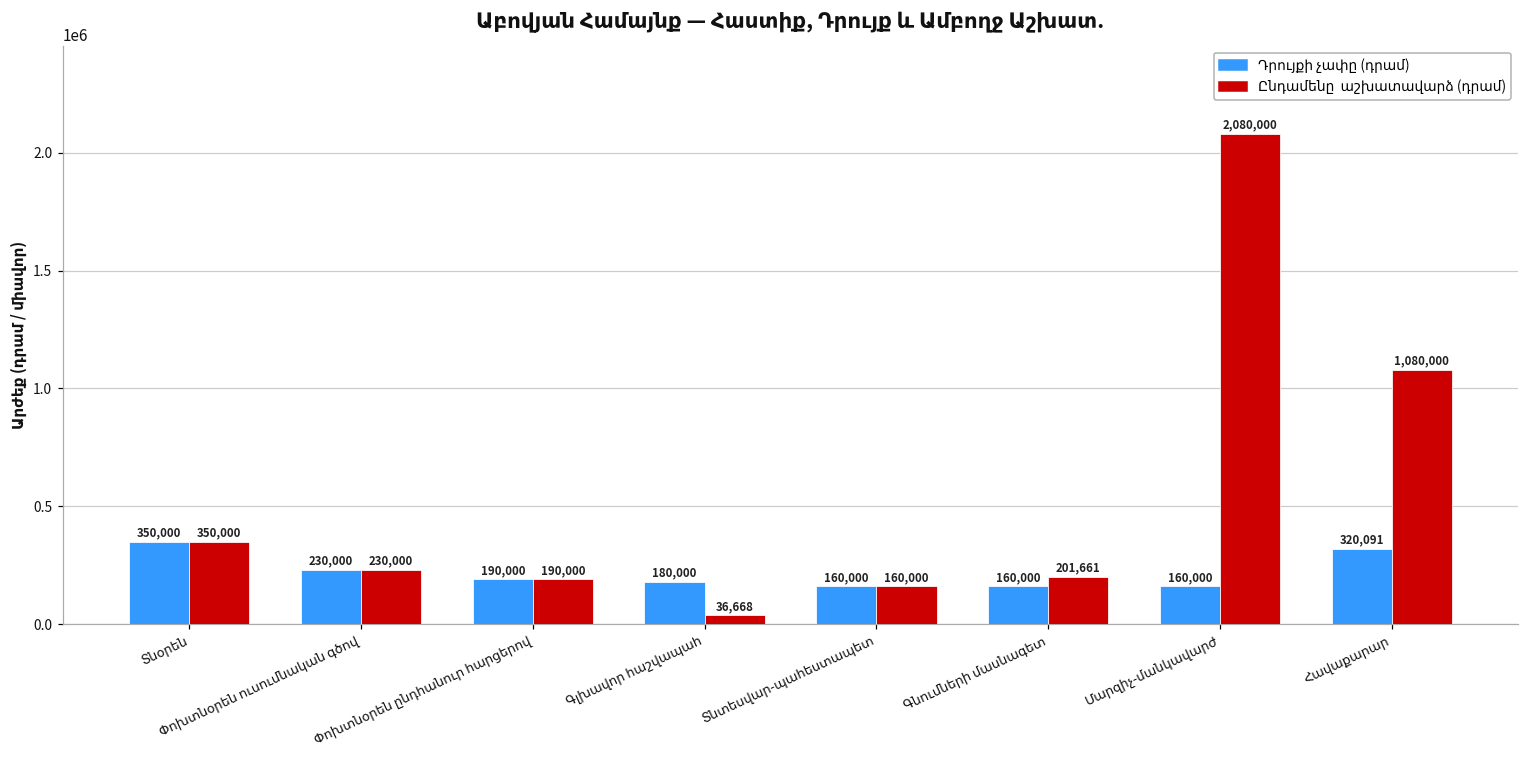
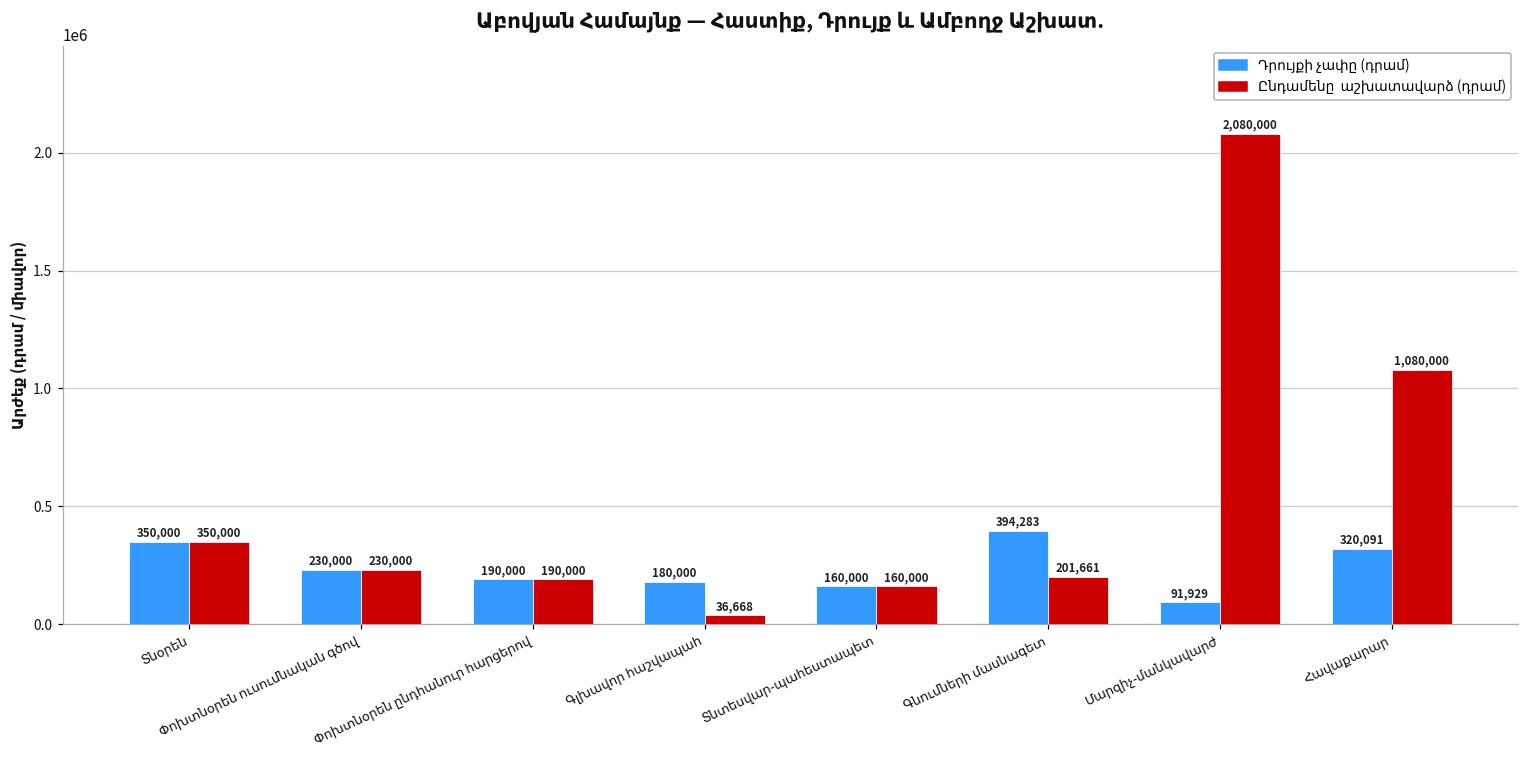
Դրույքի չափը (դրամ), Գնումների մասնագետ: 160,000 -> 394,283
Դրույքի չափը (դրամ), Մարզիչ-մանկավարժ: 160,000 -> 91,929
